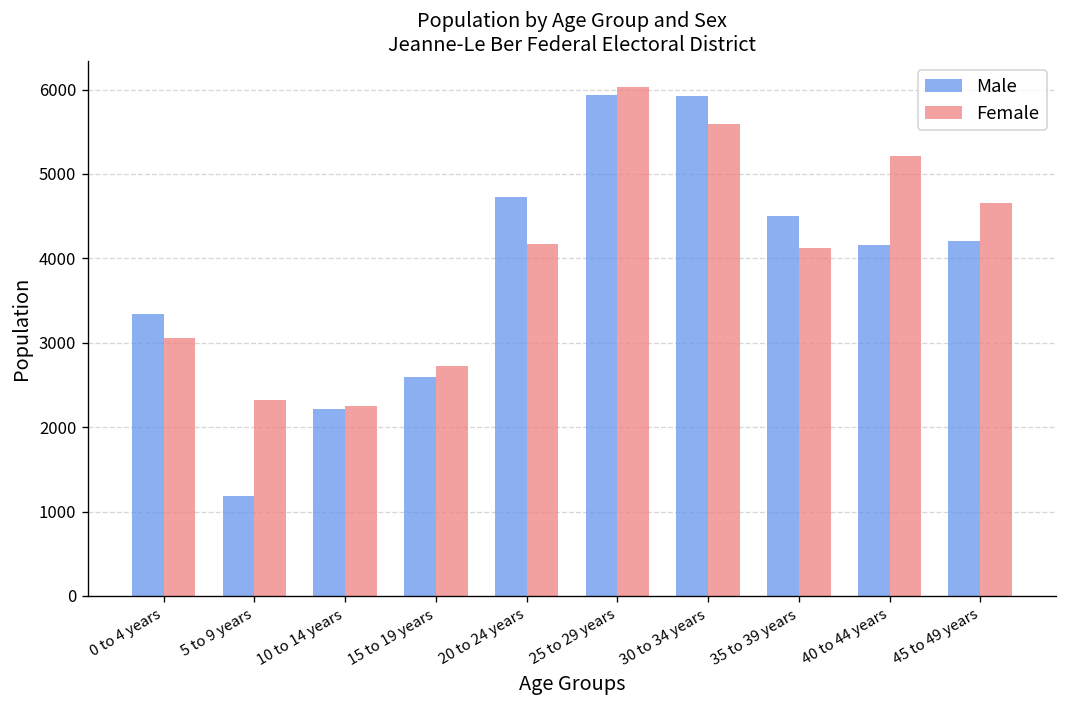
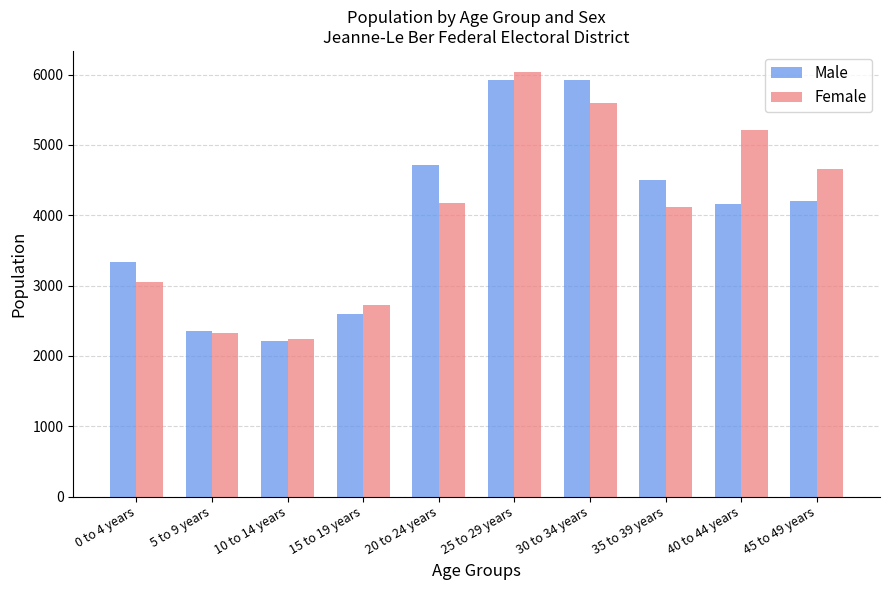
Male, 5 to 9 years: 1200 -> 2400
